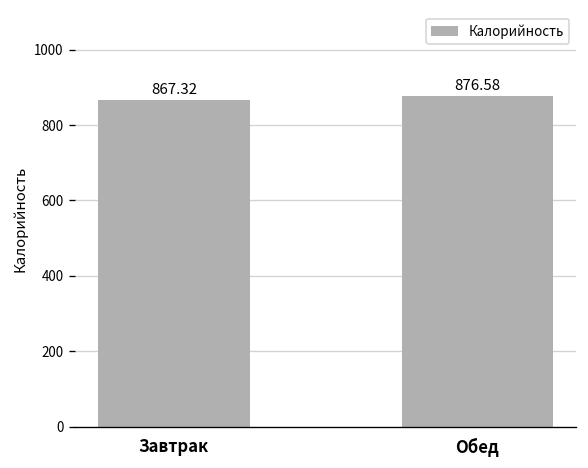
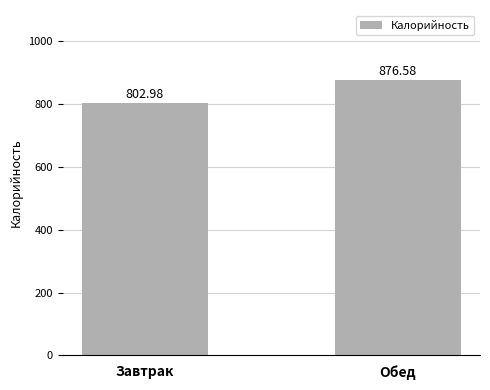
Завтрак: 867.32 -> 802.98
